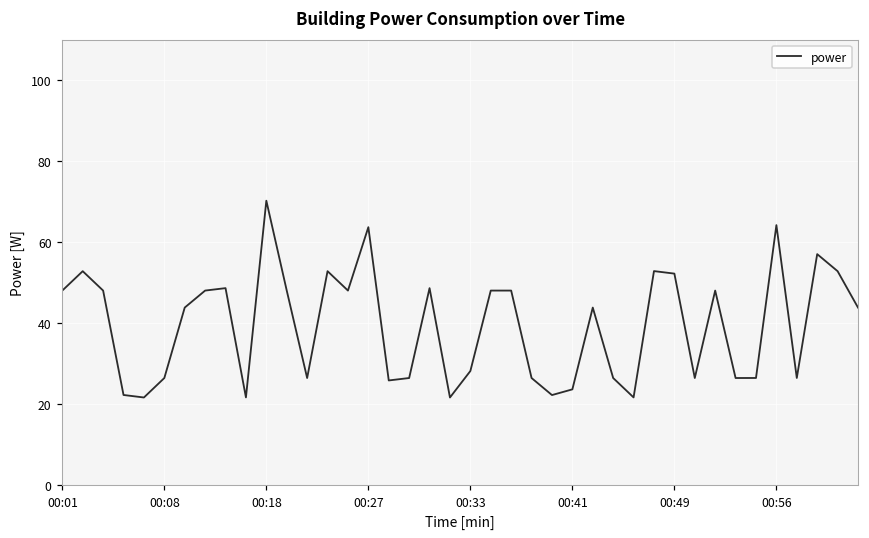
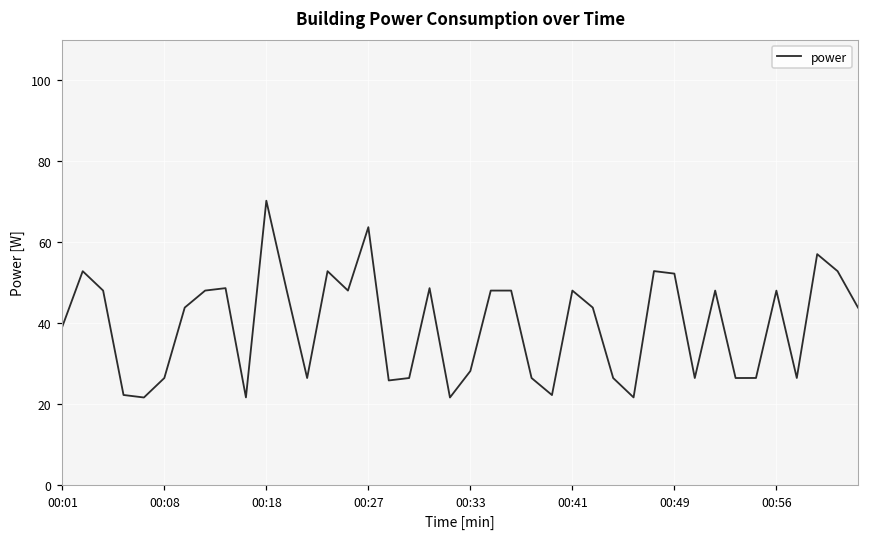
00:01: 48 -> 39
00:41: 24 -> 48
00:56: 64 -> 48
